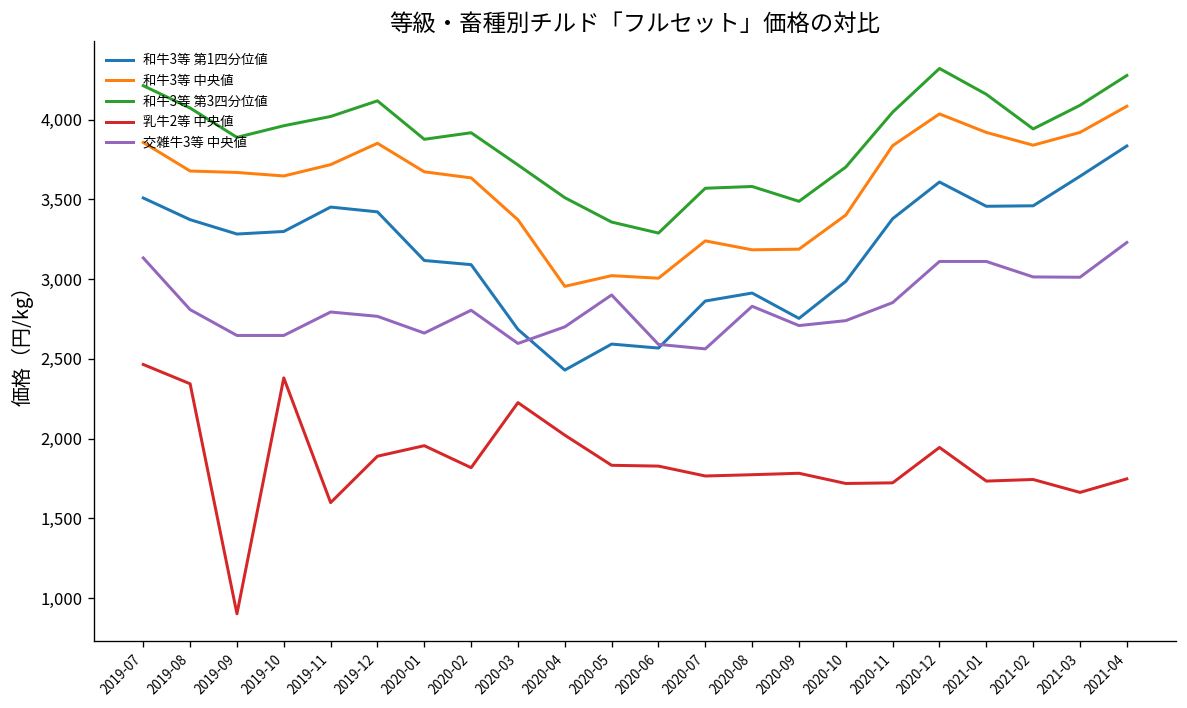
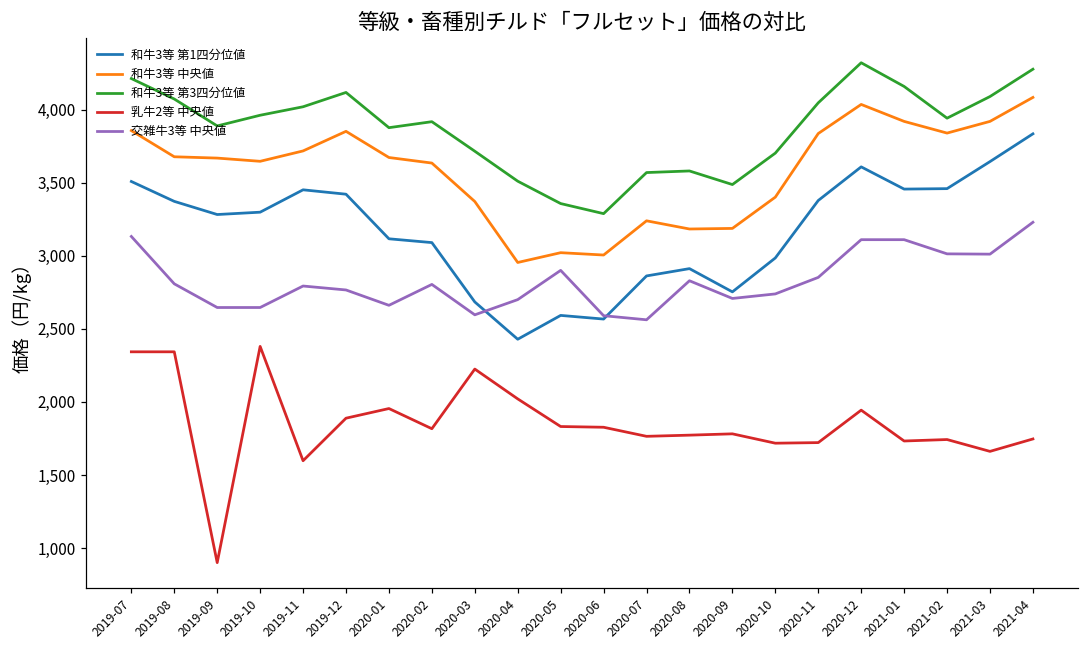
乳牛2等 中央値, 2019-07: 2,460 -> 2,340
